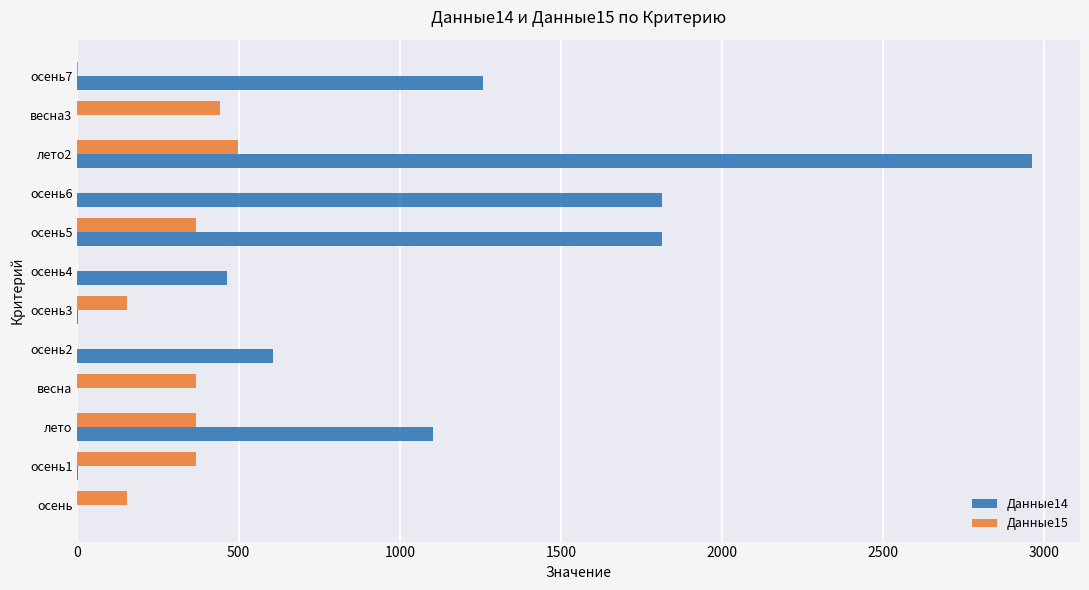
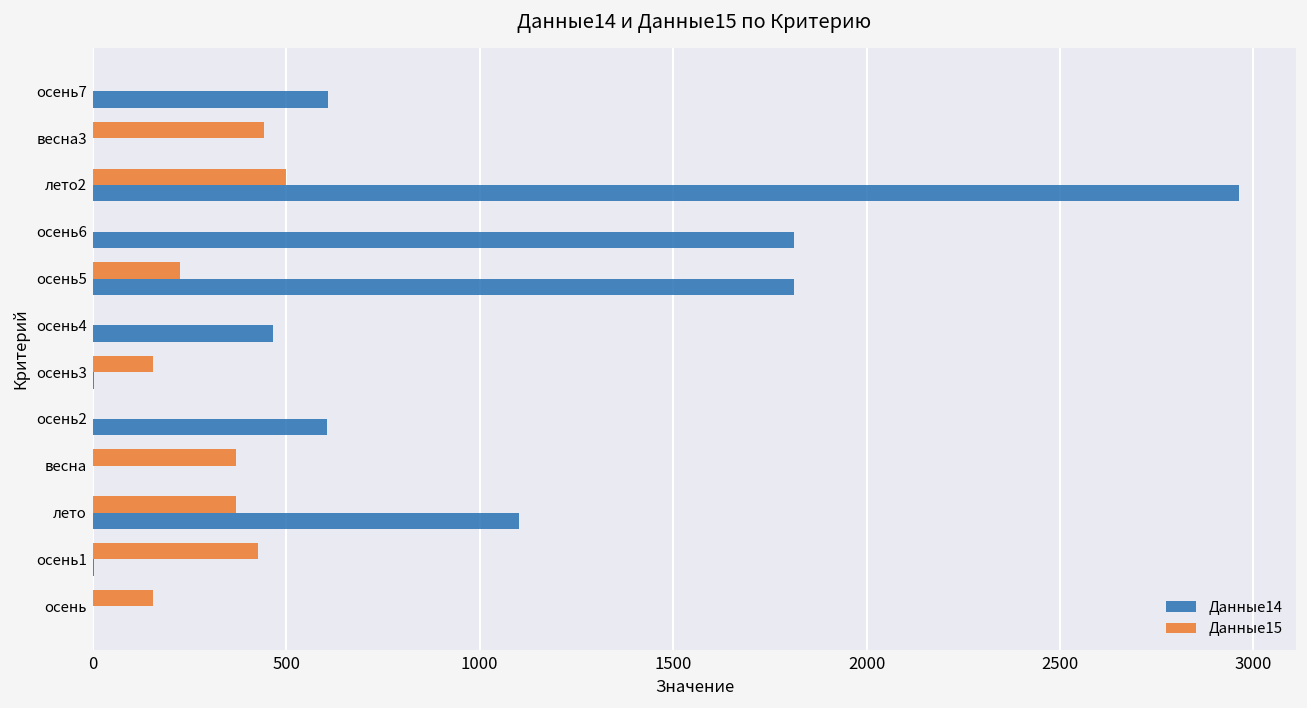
Данные14, осень7: 1260 -> 610
Данные15, осень5: 370 -> 230
Данные15, осень1: 370 -> 430
